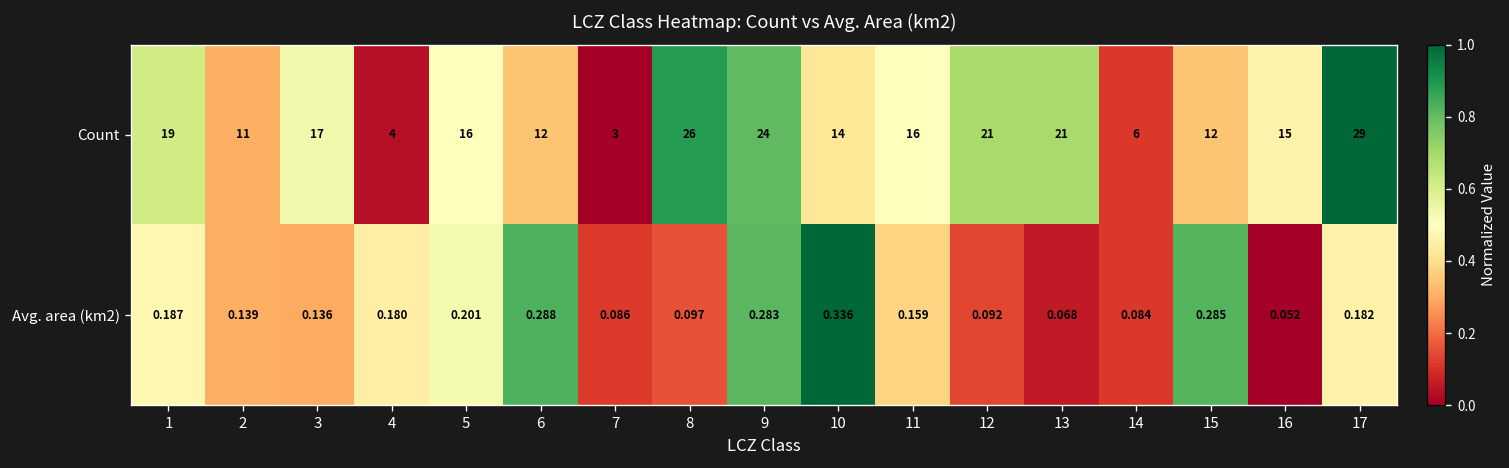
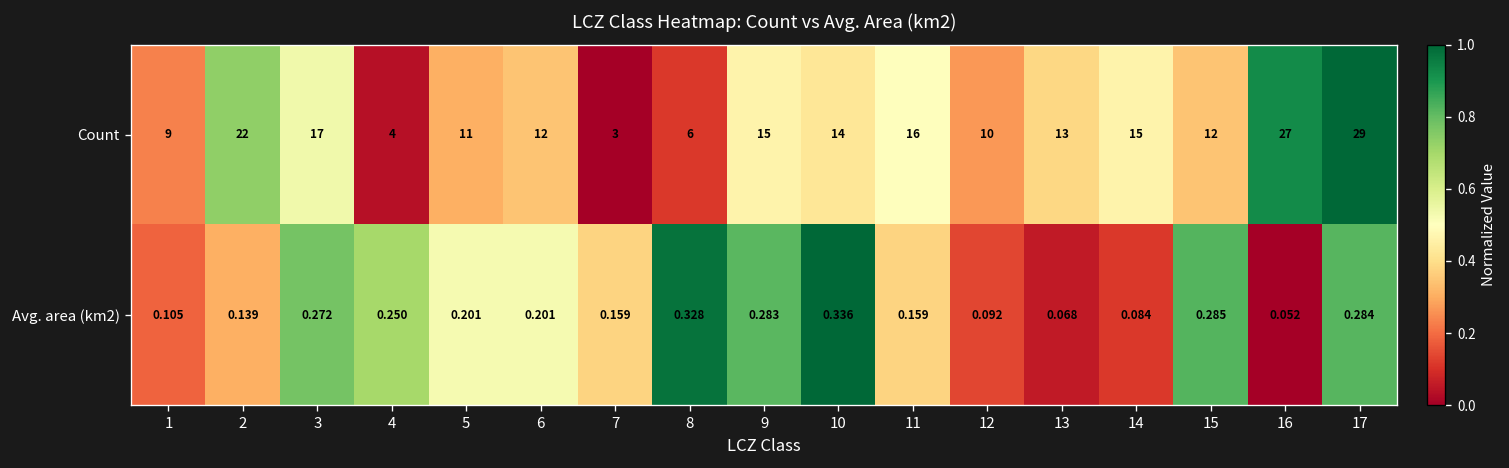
Count, 1: 19 -> 9
Count, 2: 11 -> 22
Count, 5: 16 -> 11
Count, 8: 26 -> 6
Count, 9: 24 -> 15
Count, 12: 21 -> 10
Count, 13: 21 -> 13
Count, 14: 6 -> 15
Count, 16: 15 -> 27
Avg. area (km2), 1: 0.187 -> 0.105
Avg. area (km2), 3: 0.136 -> 0.272
Avg. area (km2), 4: 0.180 -> 0.250
Avg. area (km2), 6: 0.288 -> 0.201
Avg. area (km2), 7: 0.086 -> 0.159
Avg. area (km2), 8: 0.097 -> 0.328
Avg. area (km2), 17: 0.182 -> 0.284
